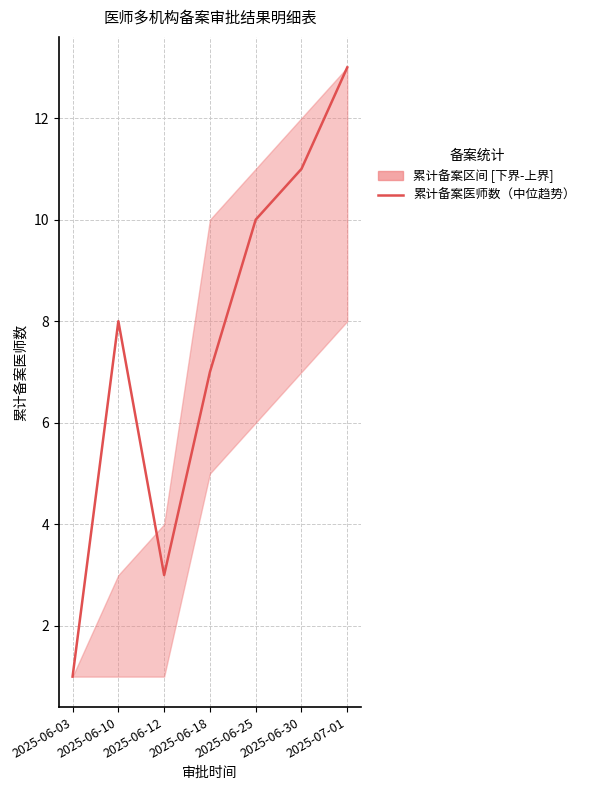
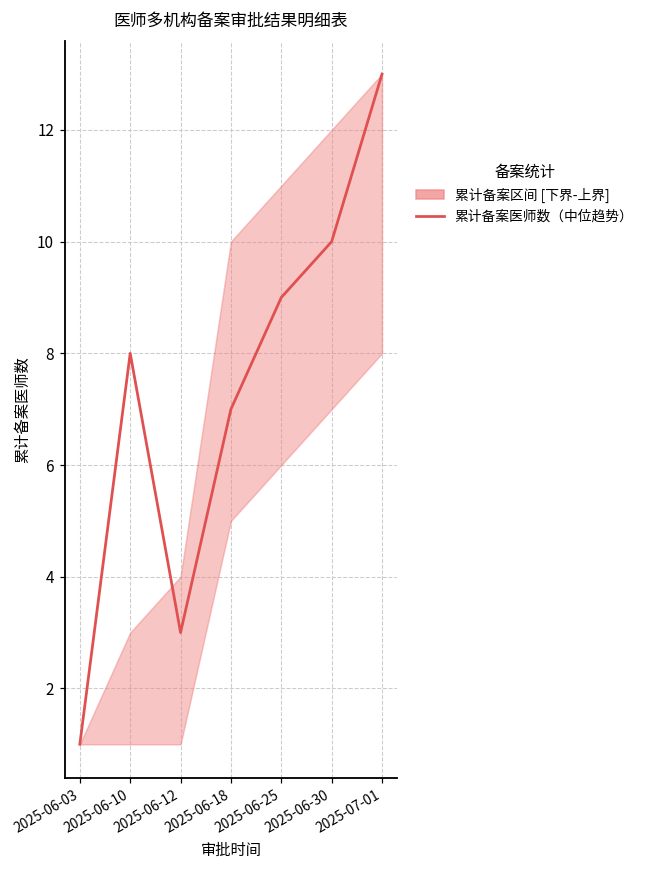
累计备案医师数（中位趋势）, 2025-06-25: 10 -> 9
累计备案医师数（中位趋势）, 2025-06-30: 11 -> 10
